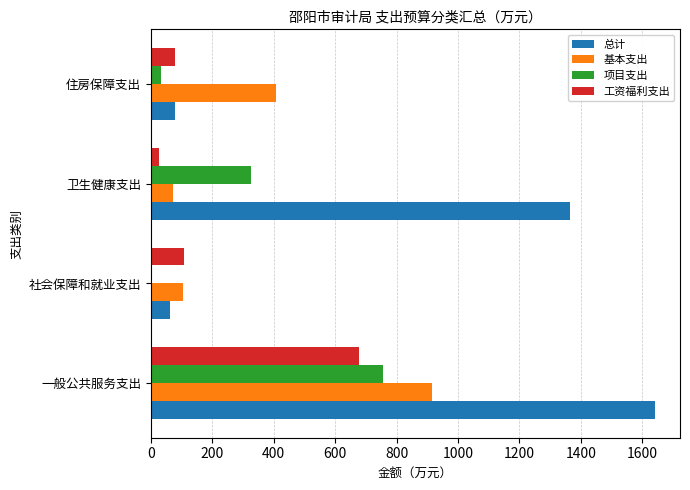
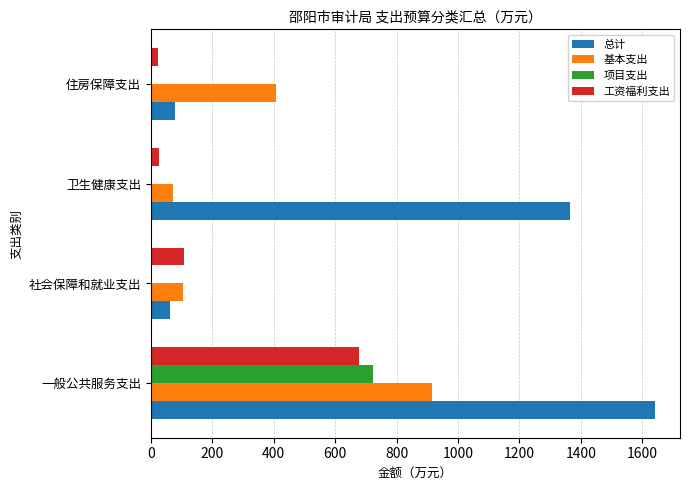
工资福利支出, 住房保障支出: 80 -> 20
项目支出, 住房保障支出: 30 -> 0
项目支出, 卫生健康支出: 330 -> 0
项目支出, 一般公共服务支出: 760 -> 720
